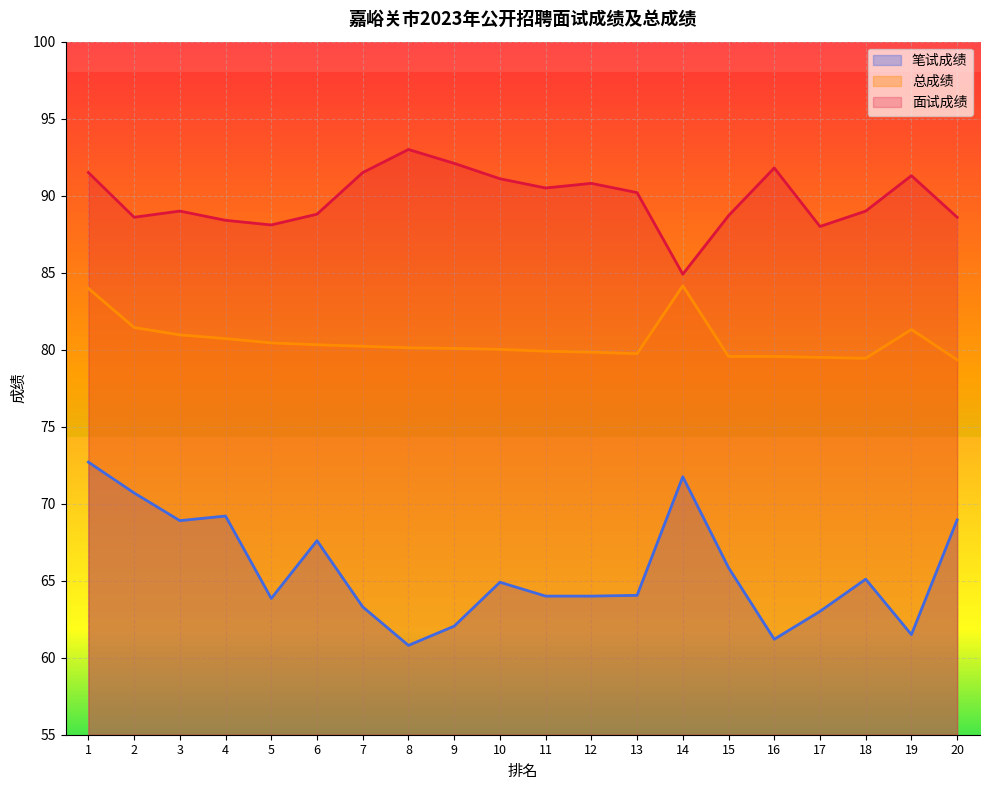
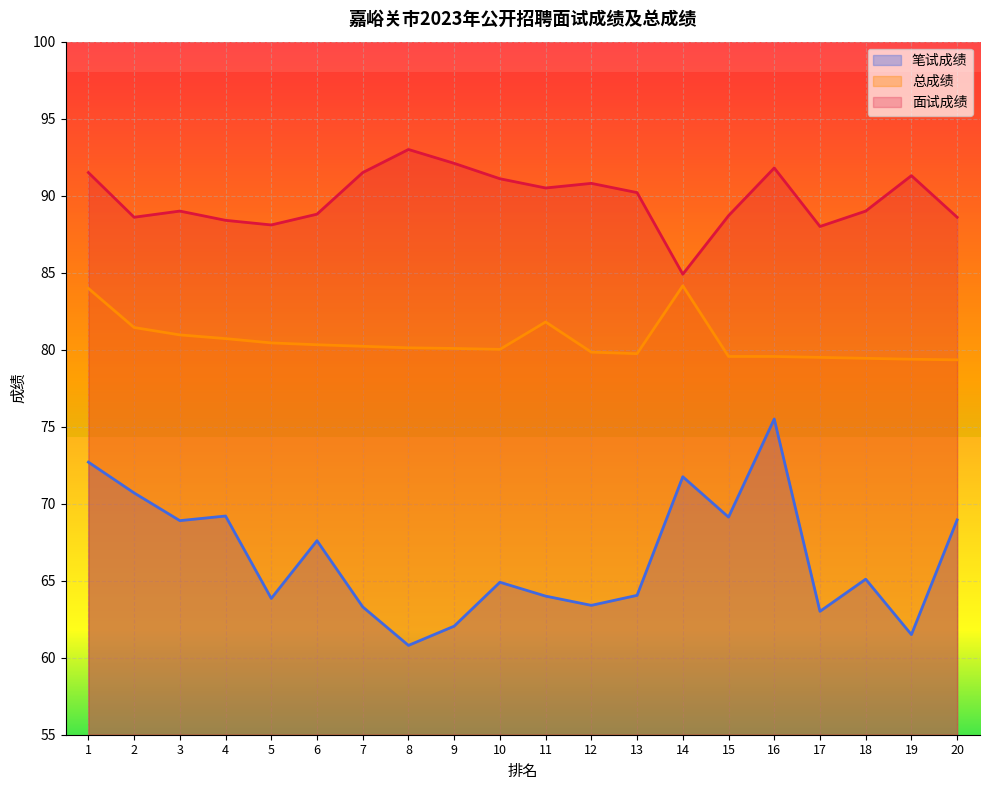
总成绩, 11: 79.9 -> 81.8
笔试成绩, 12: 64.0 -> 63.4
笔试成绩, 15: 65.9 -> 69.1
笔试成绩, 16: 61.2 -> 75.5
总成绩, 19: 81.3 -> 79.4
